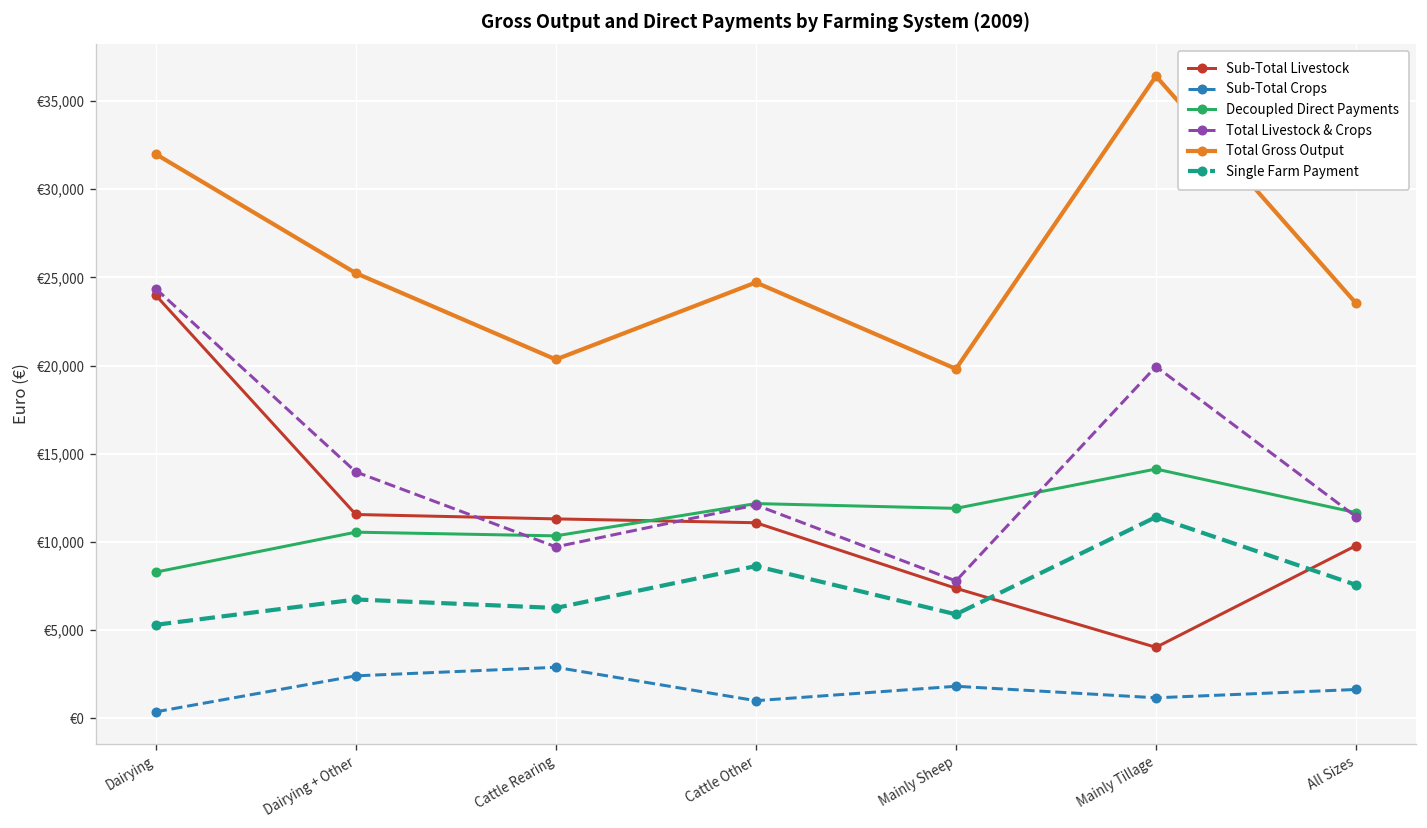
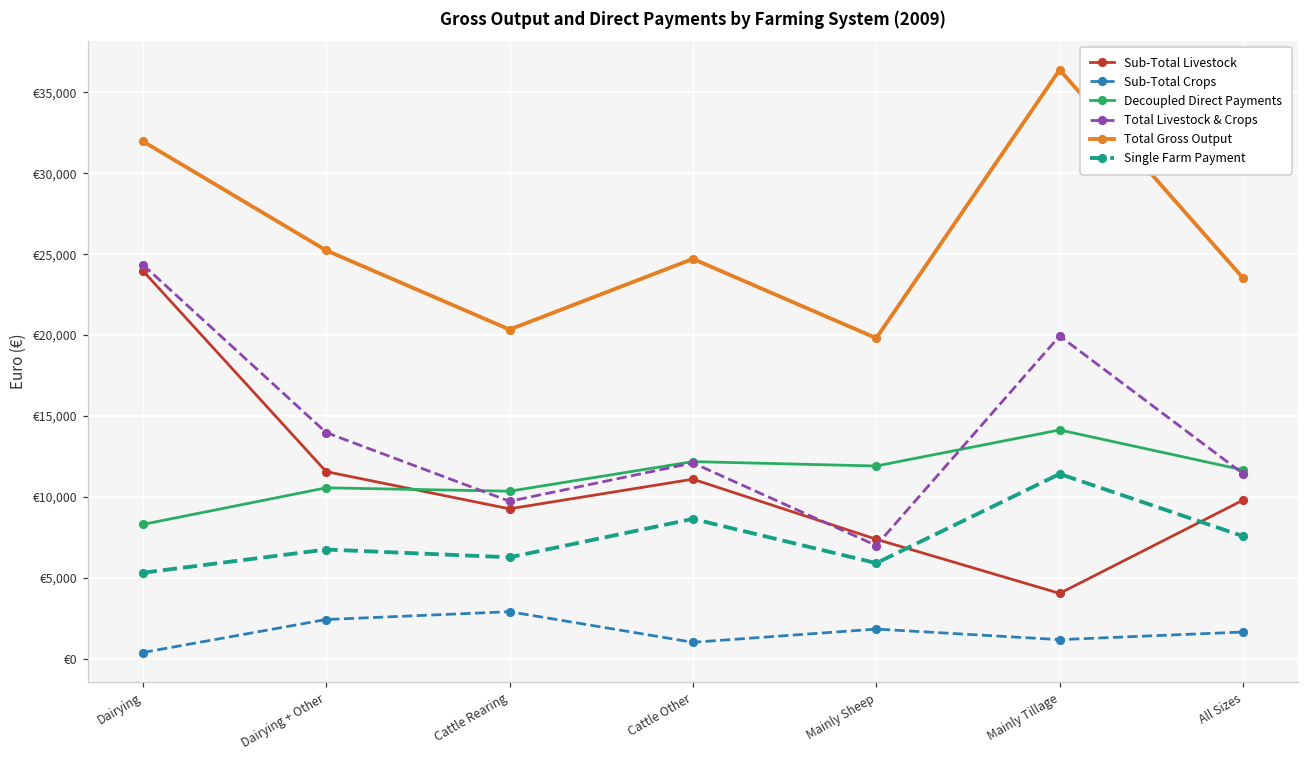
Sub-Total Livestock, Cattle Rearing: €11,300 -> €9,300
Total Livestock & Crops, Mainly Sheep: €7,800 -> €7,000
